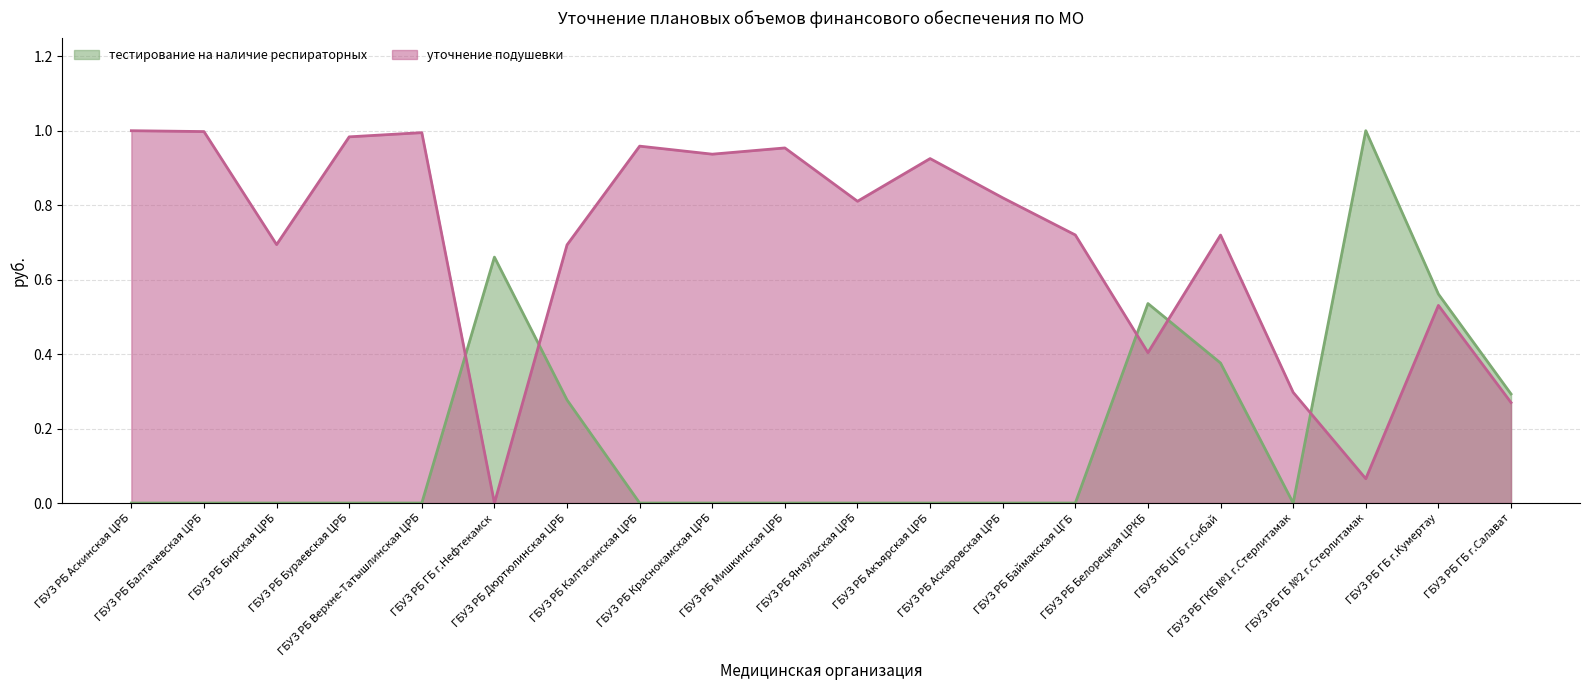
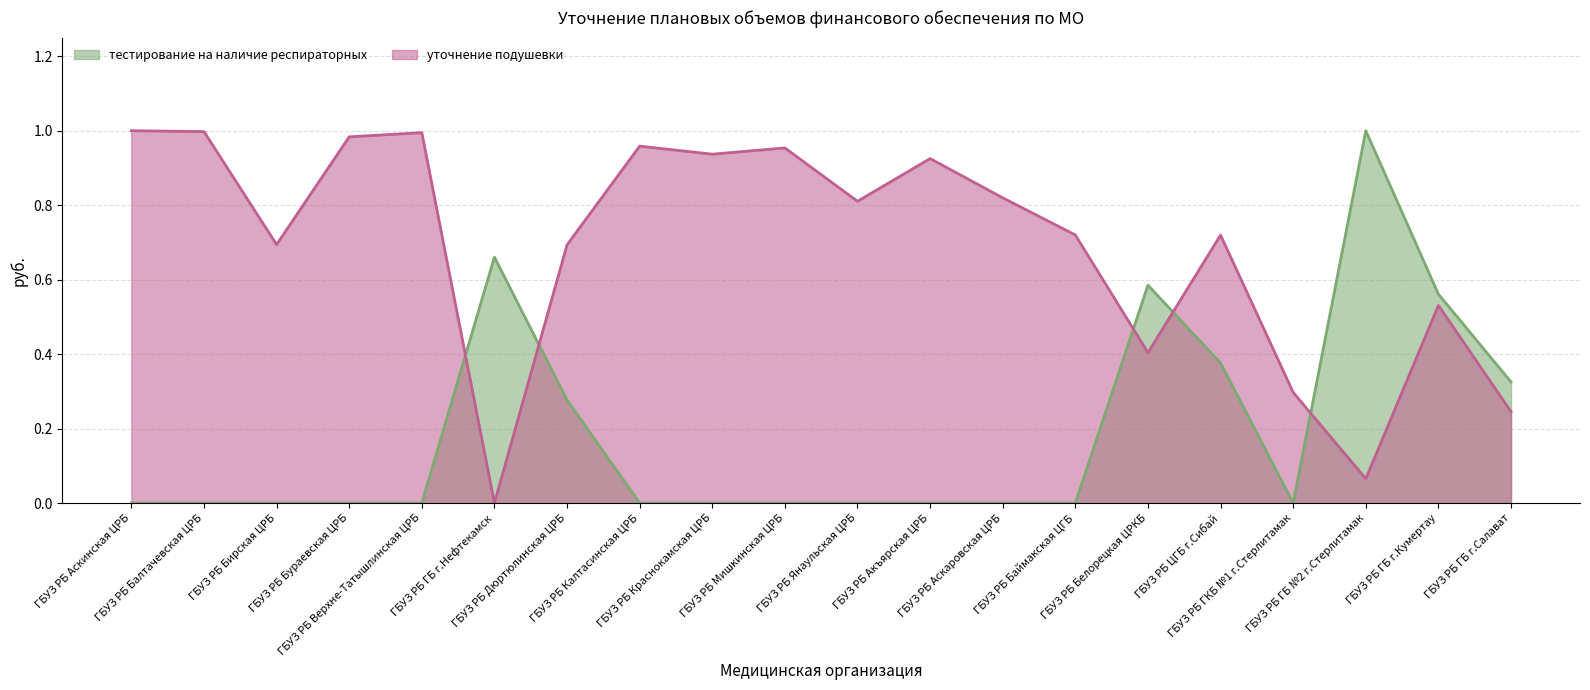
тестирование на наличие респираторных, ГБУЗ РБ Белорецкая ЦРКБ: 0.54 -> 0.59
тестирование на наличие респираторных, ГБУЗ РБ ГБ г.Салават: 0.29 -> 0.33
уточнение подушевки, ГБУЗ РБ ГБ г.Салават: 0.27 -> 0.25
